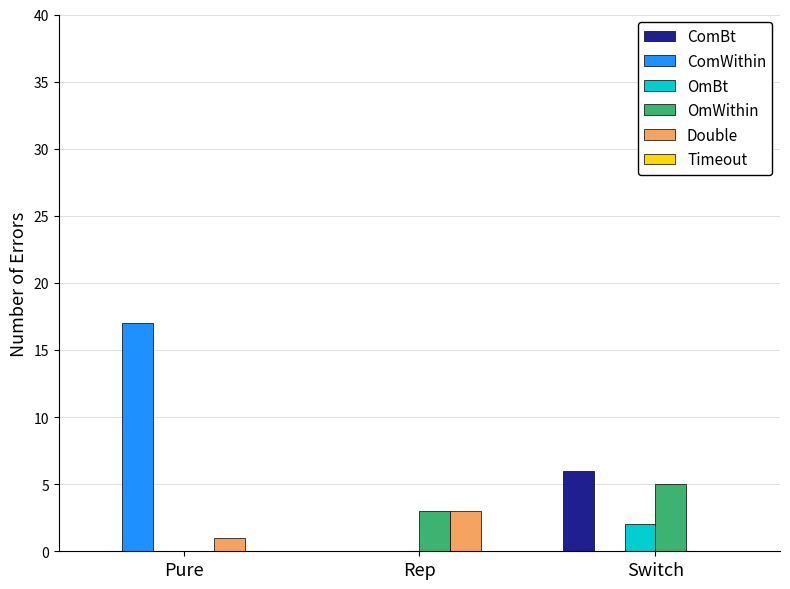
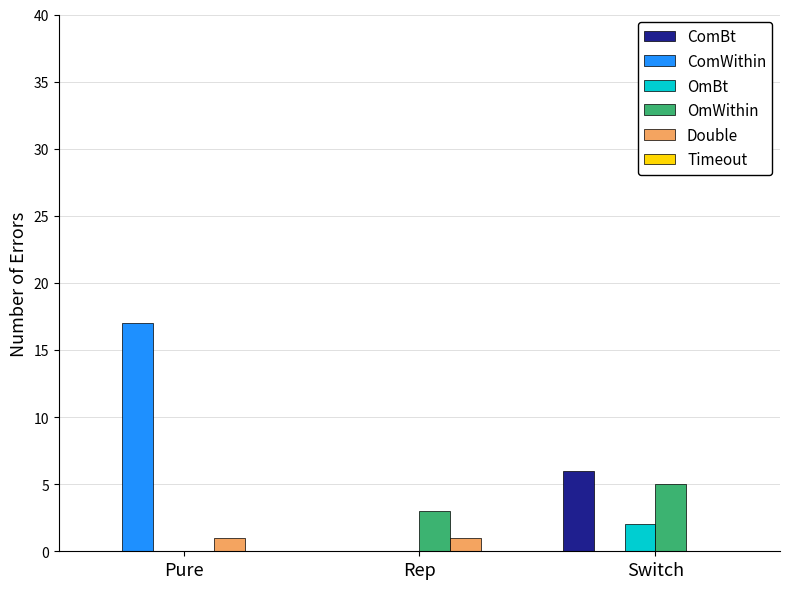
Double, Rep: 3 -> 1
